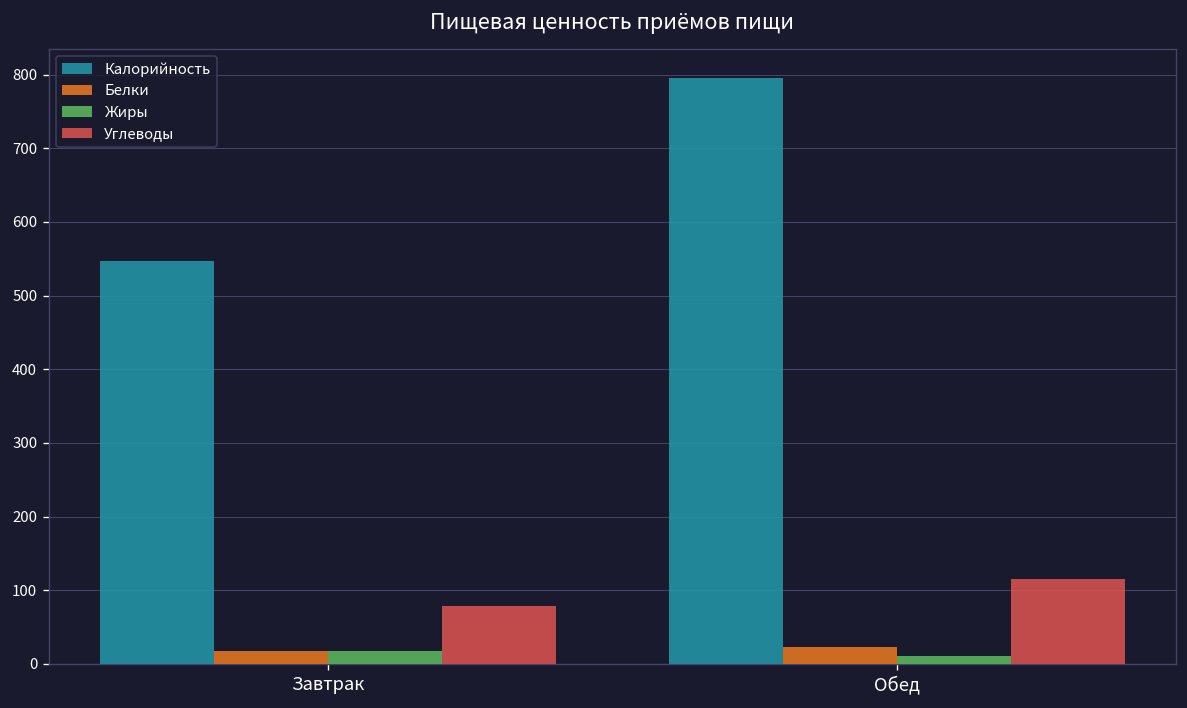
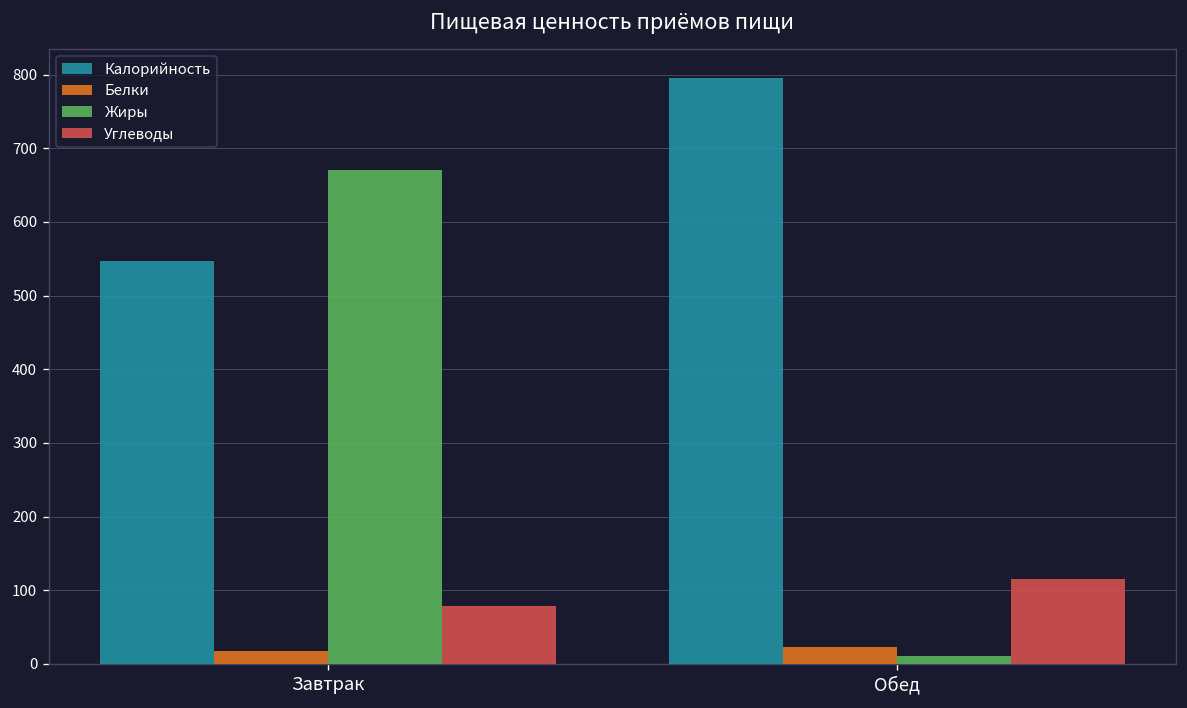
Жиры, Завтрак: 20 -> 670
